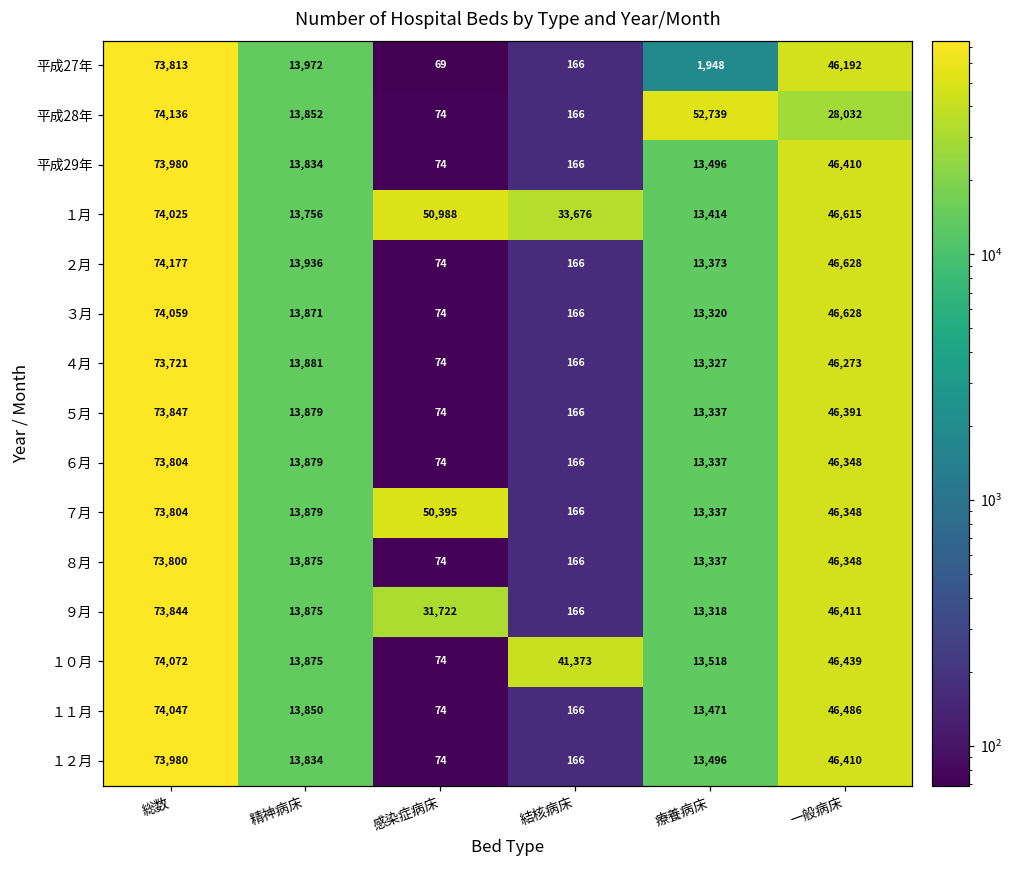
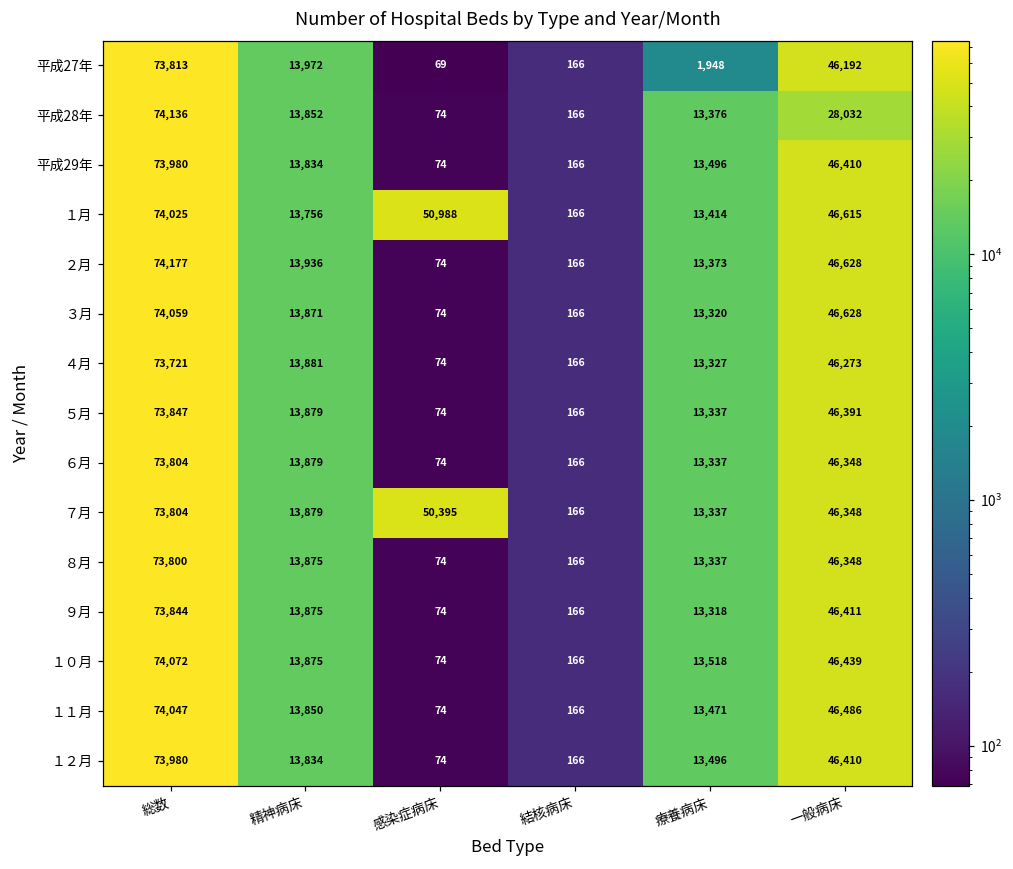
平成28年, 療養病床: 52,739 -> 13,376
１月, 結核病床: 33,676 -> 166
９月, 感染症病床: 31,722 -> 74
１０月, 結核病床: 41,373 -> 166
